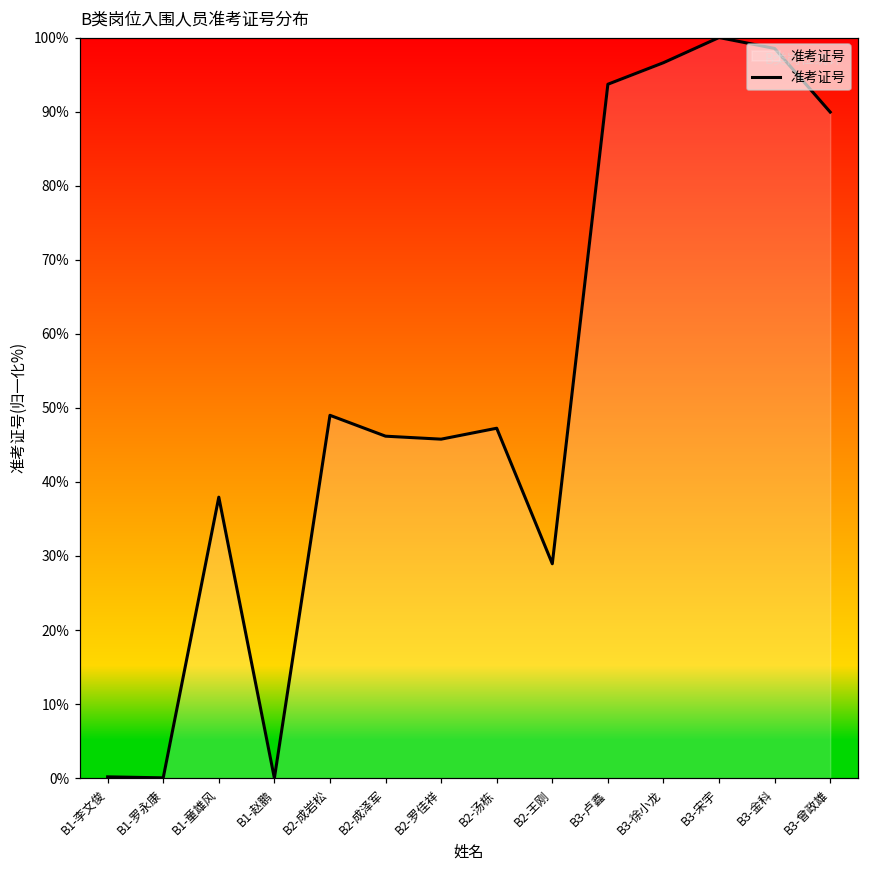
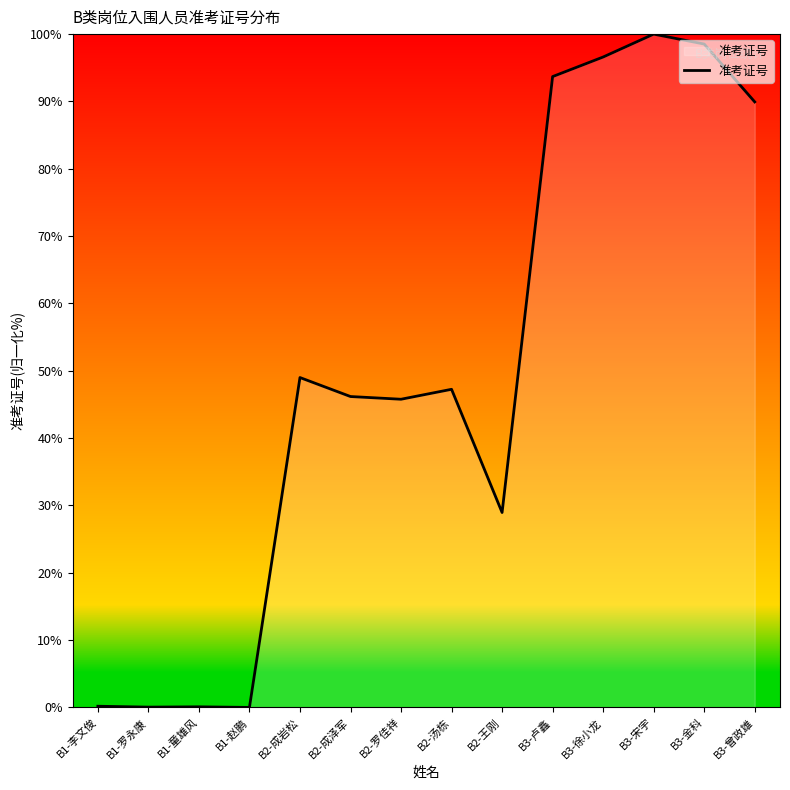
B1-童雄风: 38% -> 0%
